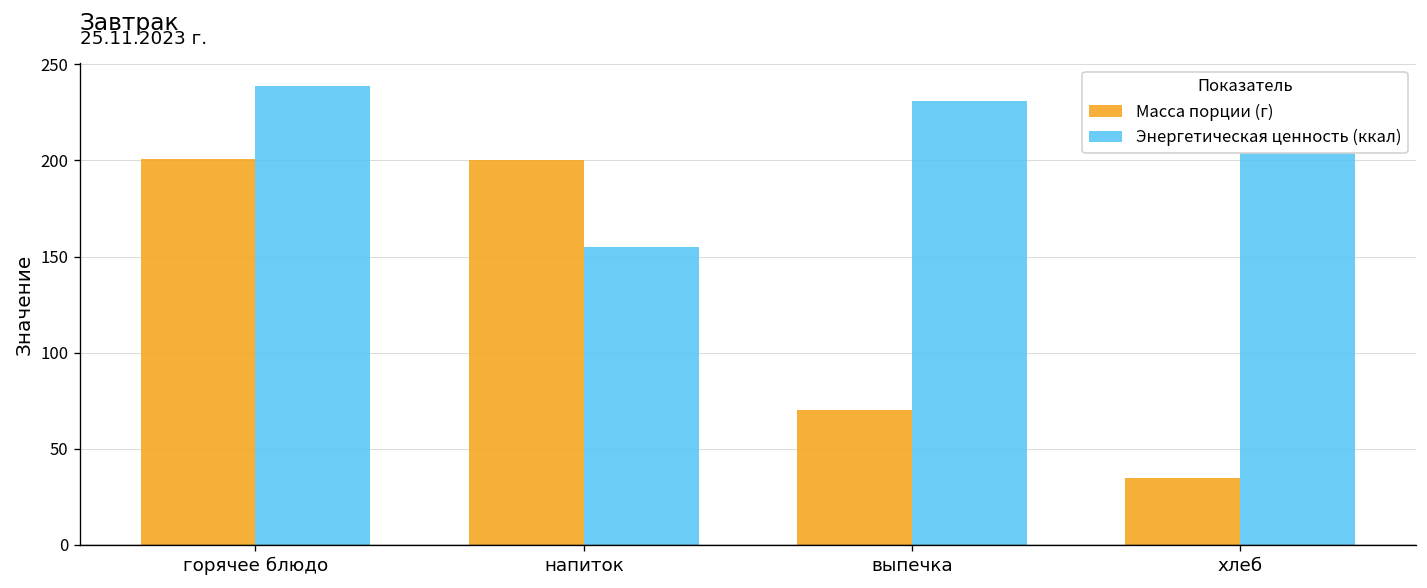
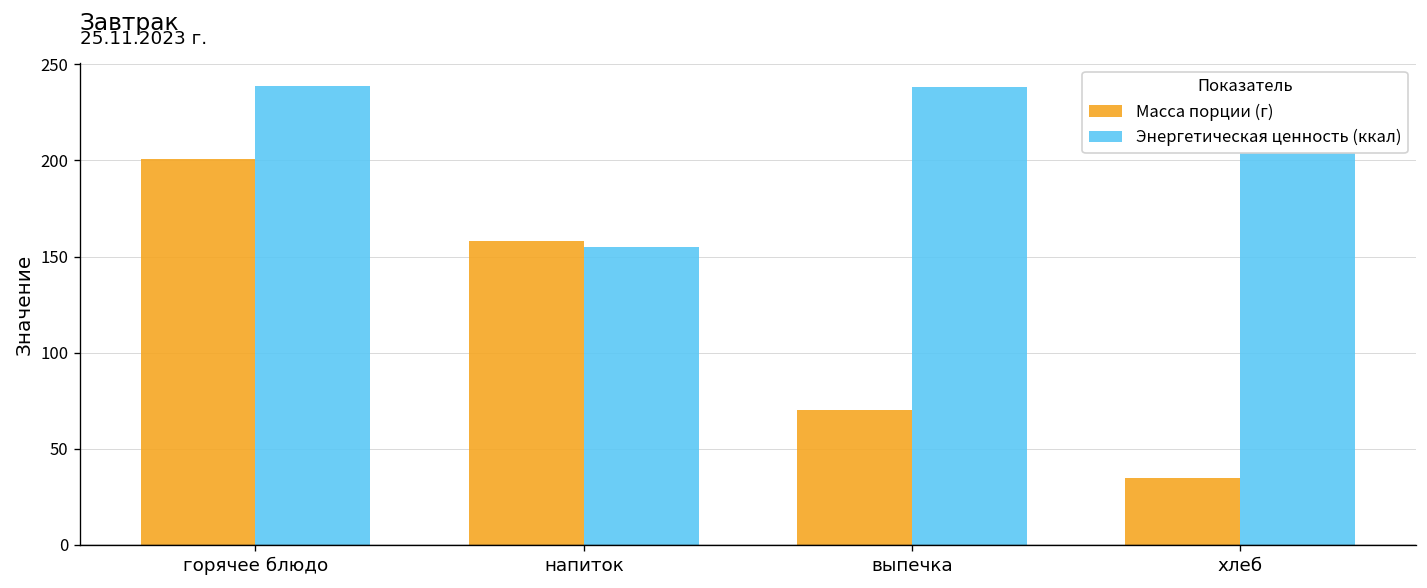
Масса порции (г), напиток: 200 -> 158
Энергетическая ценность (ккал), выпечка: 231 -> 238
